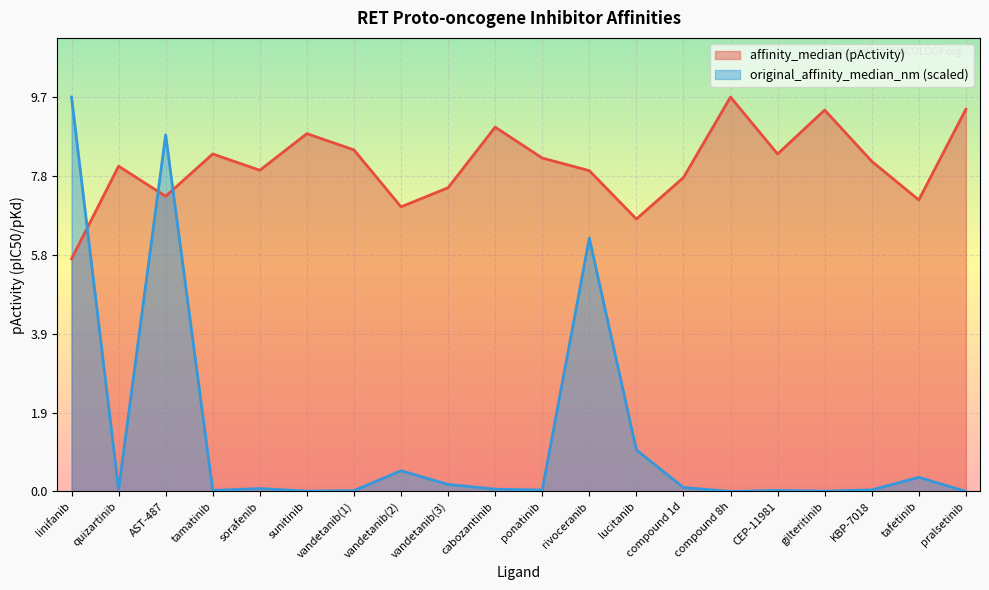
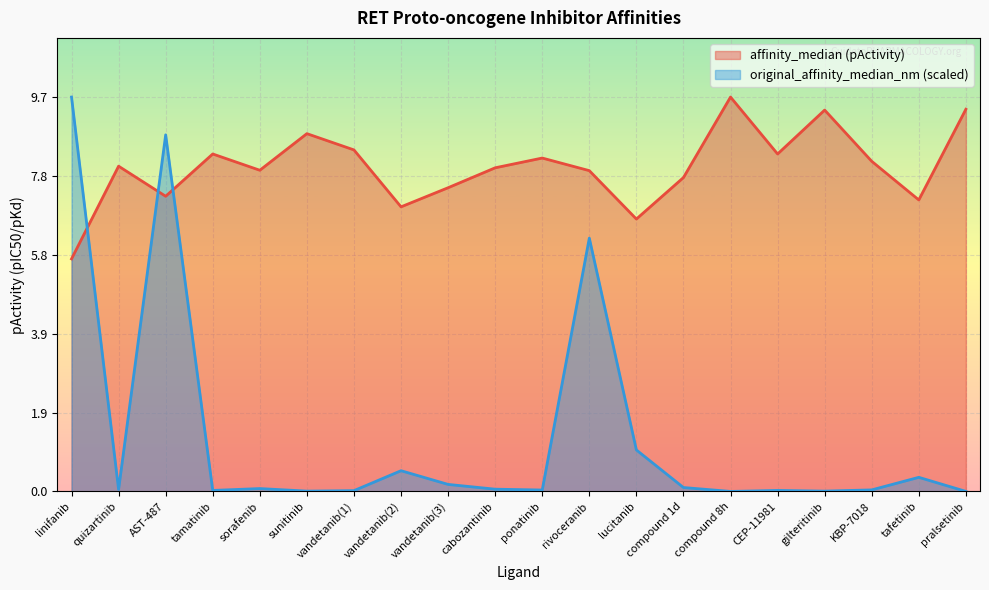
affinity_median (pActivity), cabozantinib: 9.0 -> 8.0
